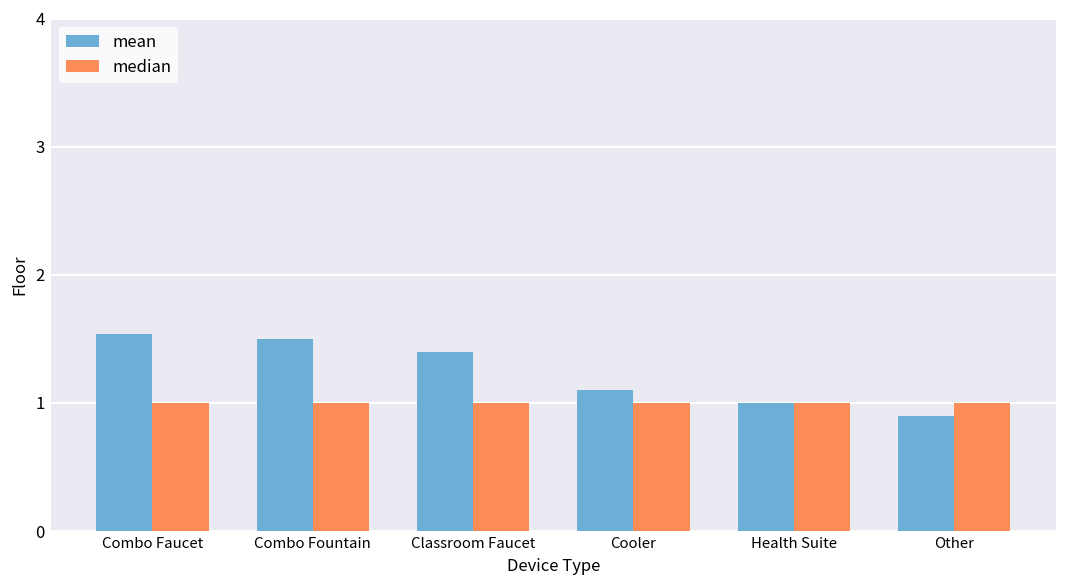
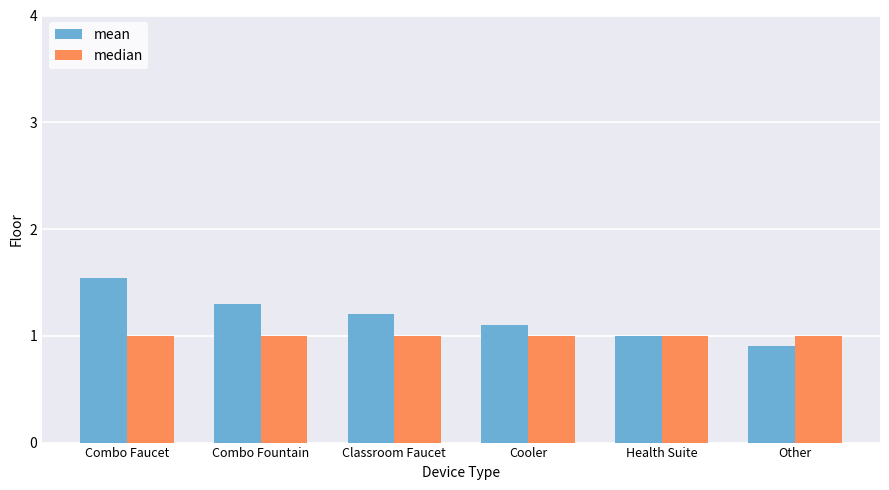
mean, Combo Fountain: 1.5 -> 1.3
mean, Classroom Faucet: 1.4 -> 1.2
